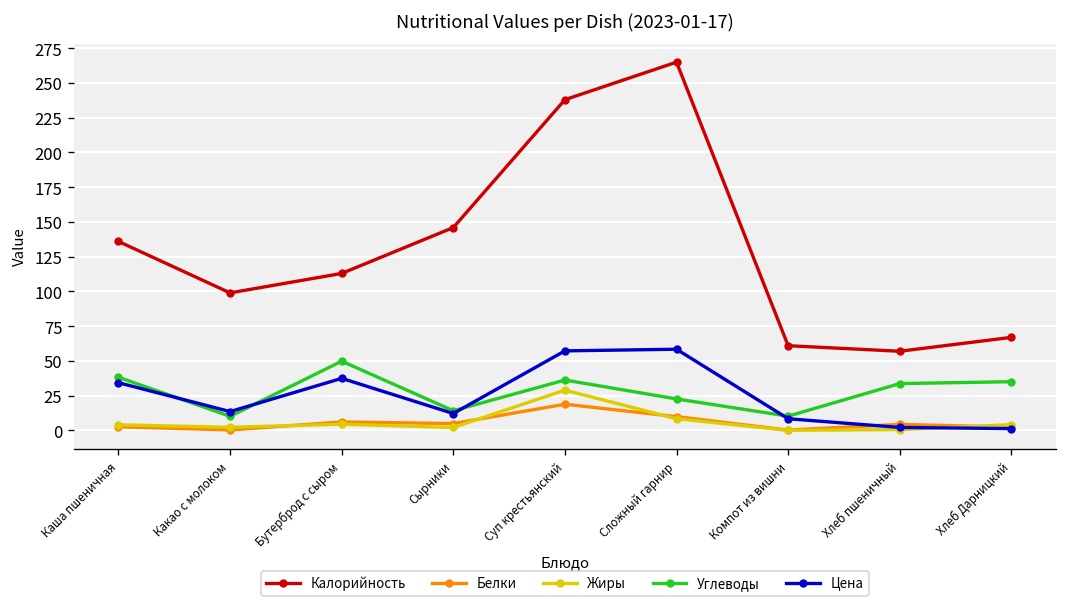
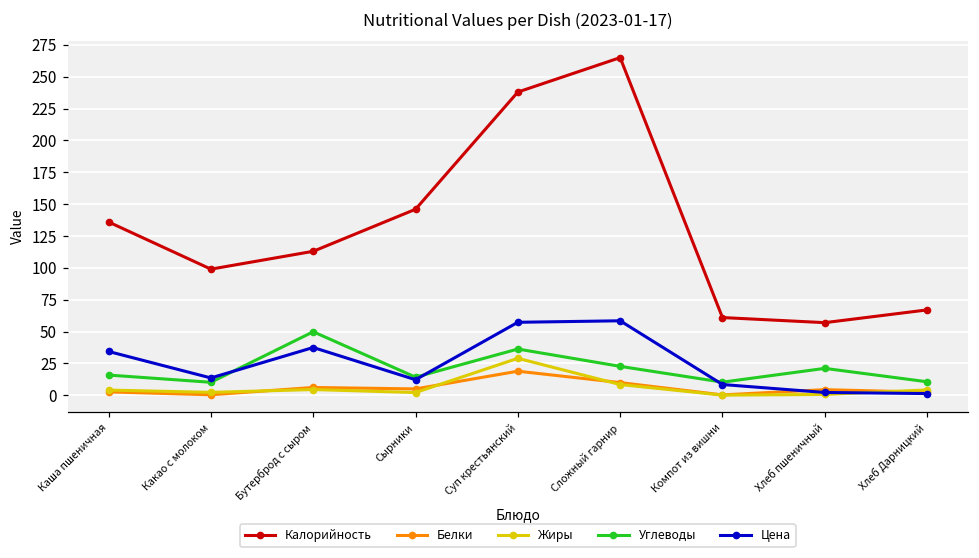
Углеводы, Каша пшеничная: 38 -> 16
Углеводы, Хлеб пшеничный: 34 -> 21
Углеводы, Хлеб Дарницкий: 35 -> 11
